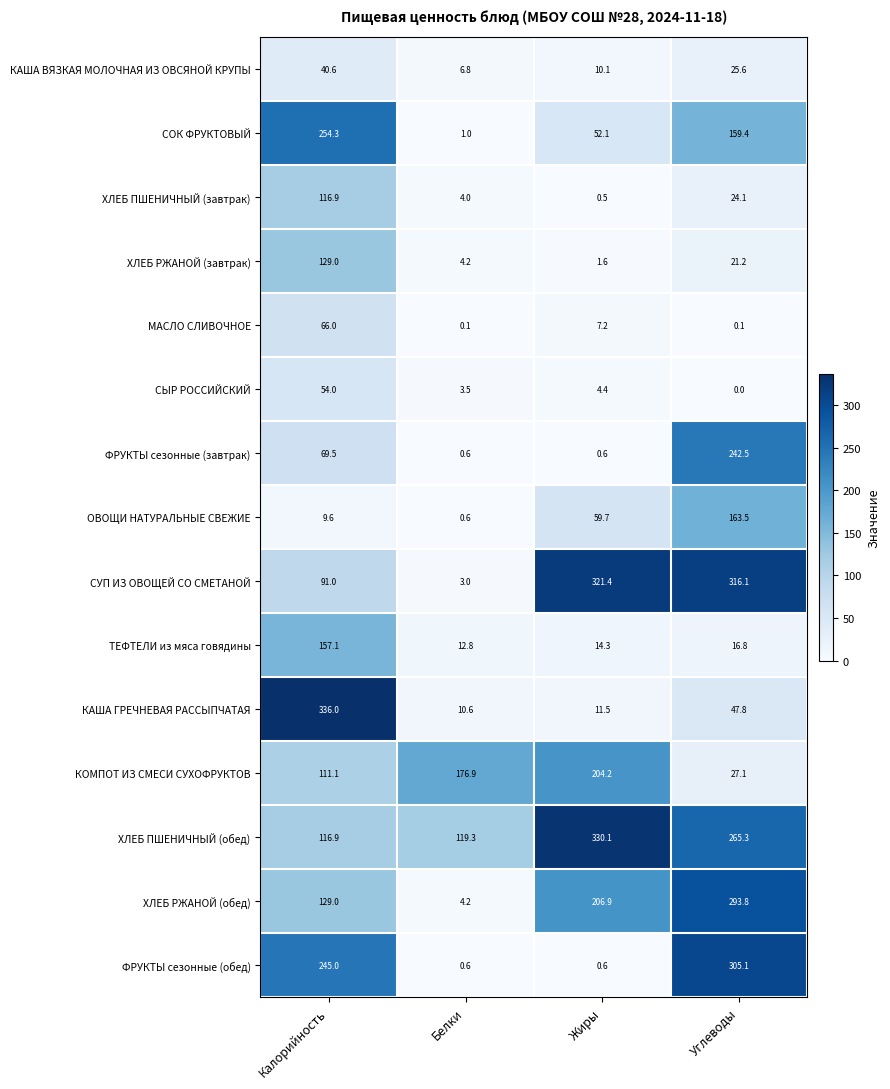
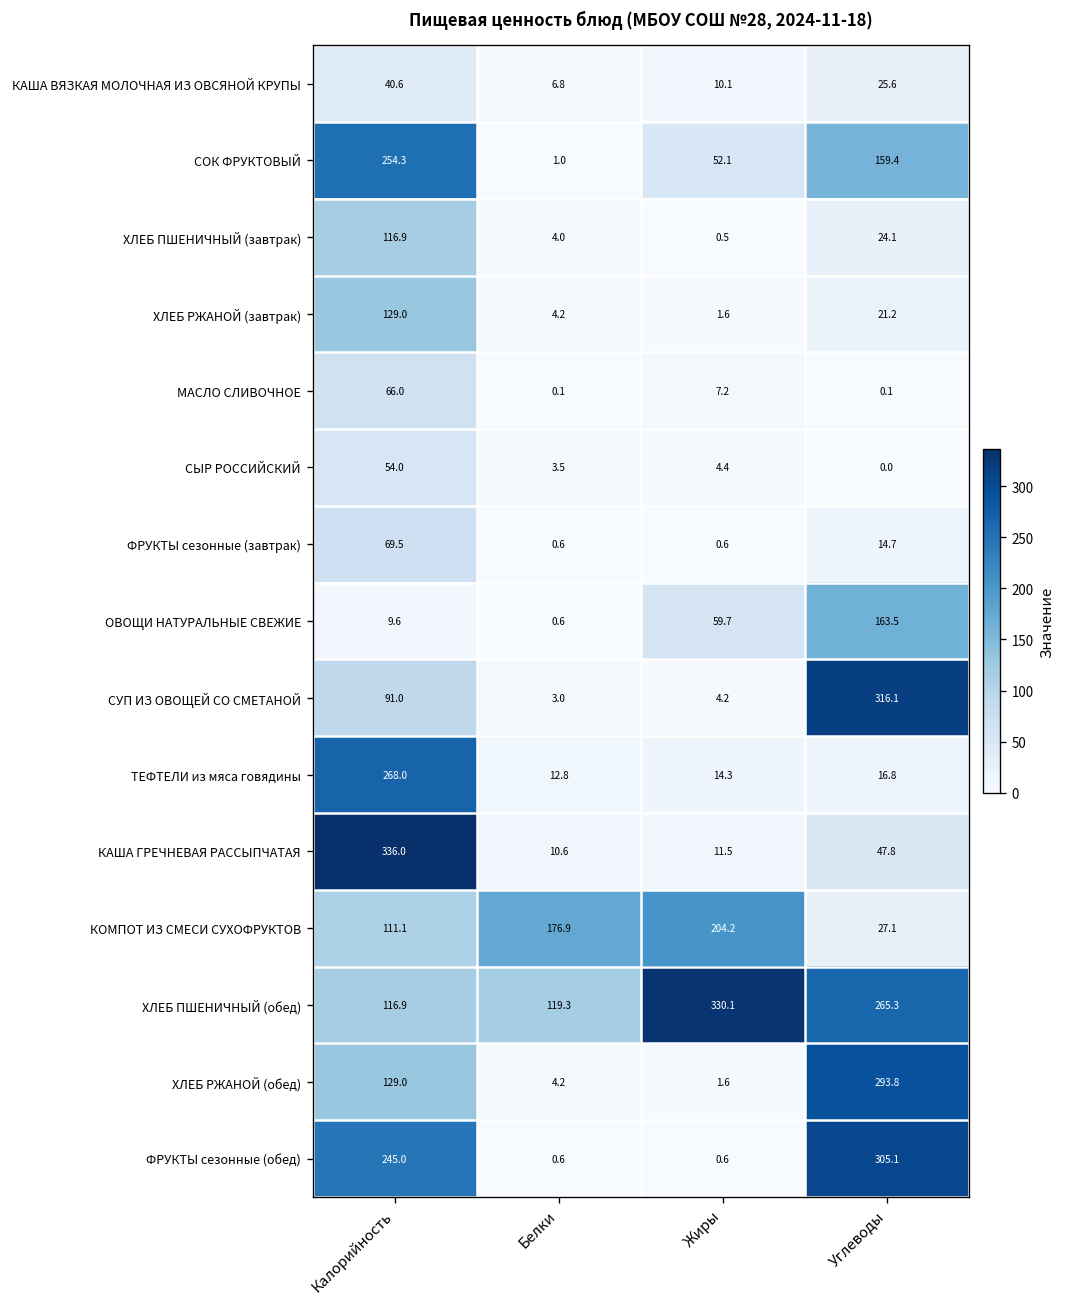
ФРУКТЫ сезонные (завтрак), Углеводы: 242.5 -> 14.7
СУП ИЗ ОВОЩЕЙ СО СМЕТАНОЙ, Жиры: 321.4 -> 4.2
ТЕФТЕЛИ из мяса говядины, Калорийность: 157.1 -> 268.0
ХЛЕБ РЖАНОЙ (обед), Жиры: 206.9 -> 1.6
